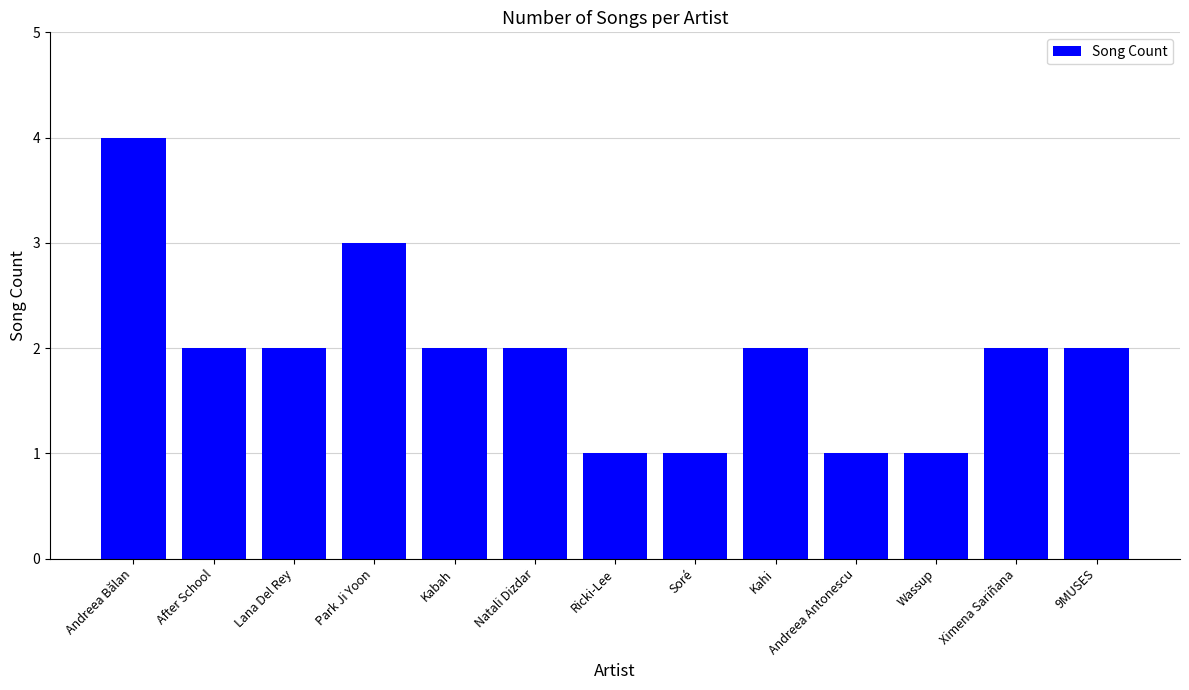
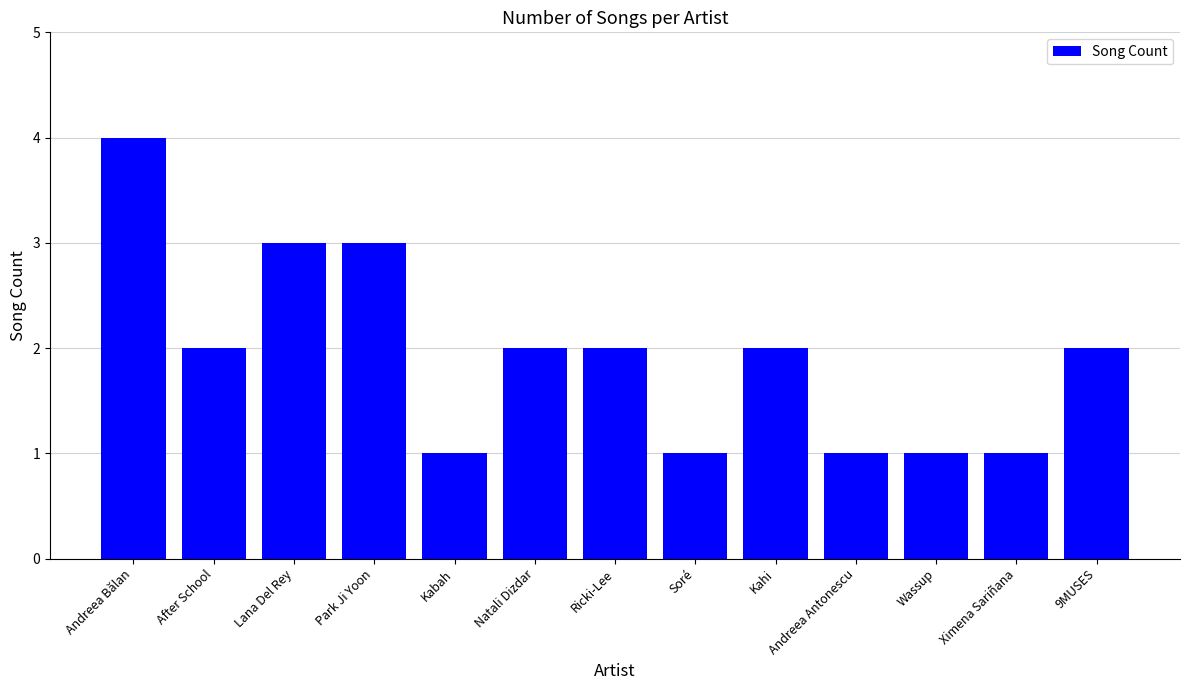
Lana Del Rey: 2 -> 3
Kabah: 2 -> 1
Ricki-Lee: 1 -> 2
Ximena Sariñana: 2 -> 1
